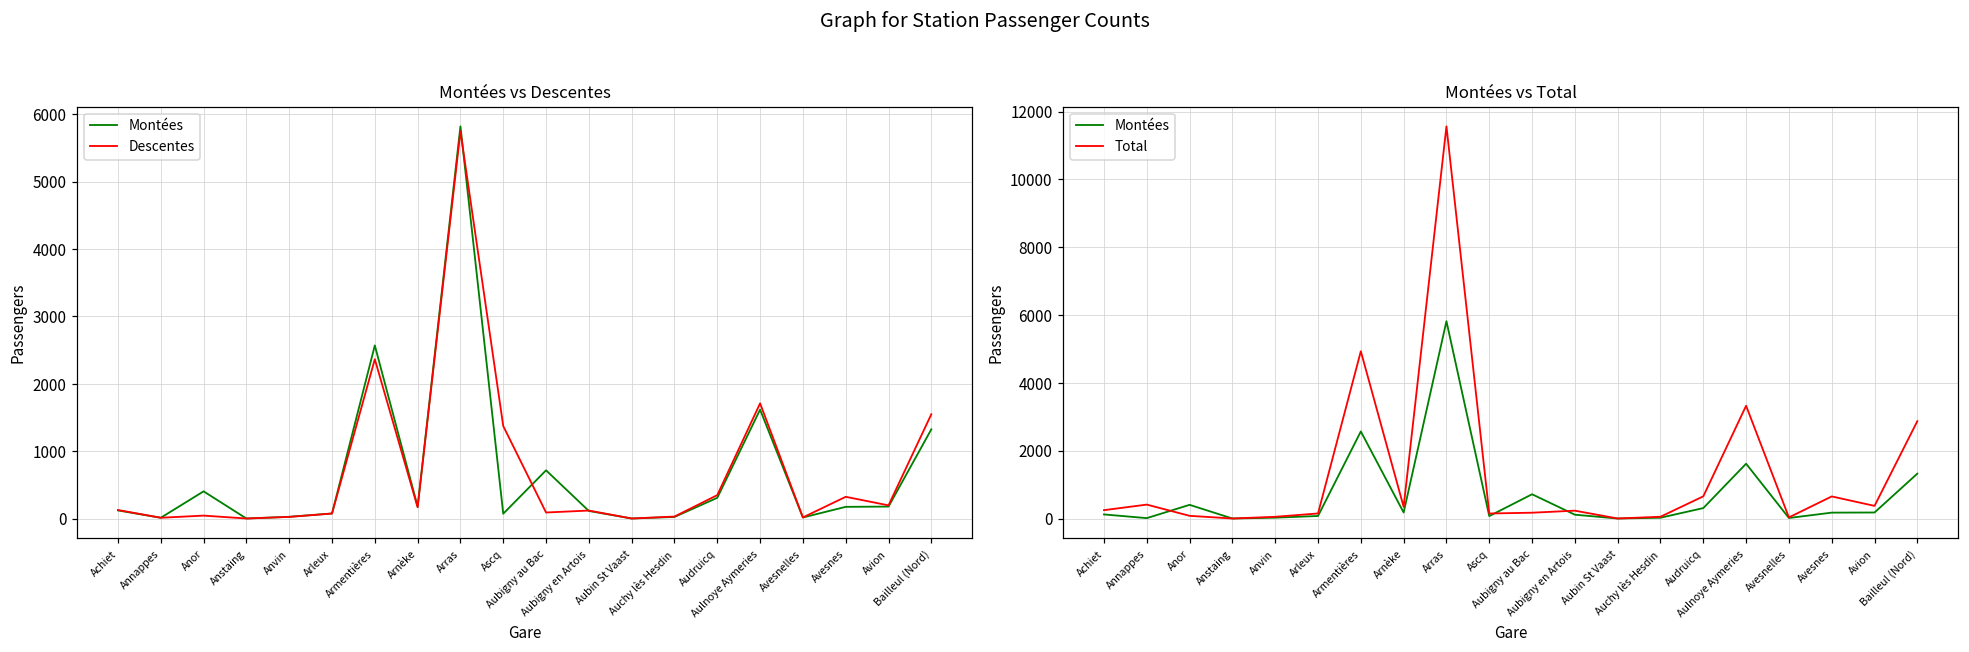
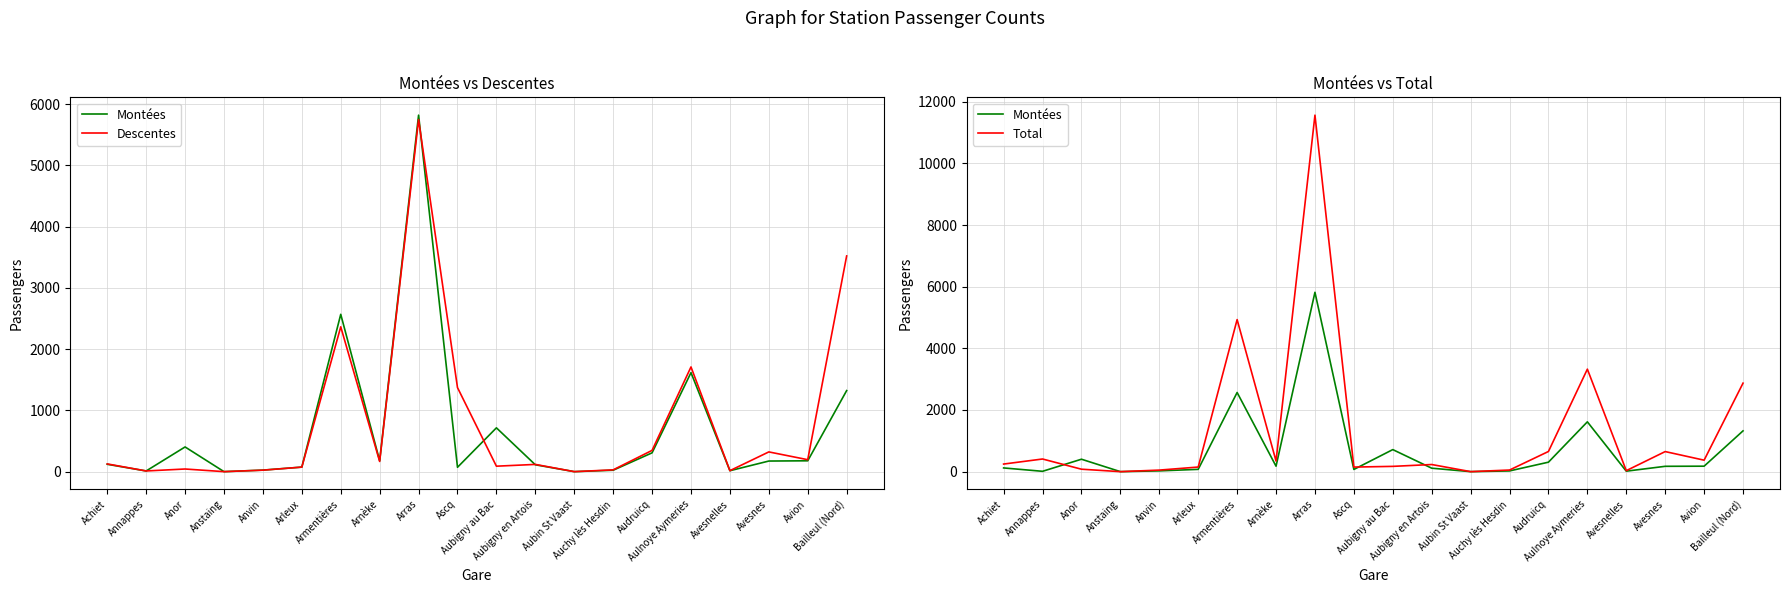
Montées vs Descentes, Descentes, Bailleul (Nord): 1500 -> 3500
